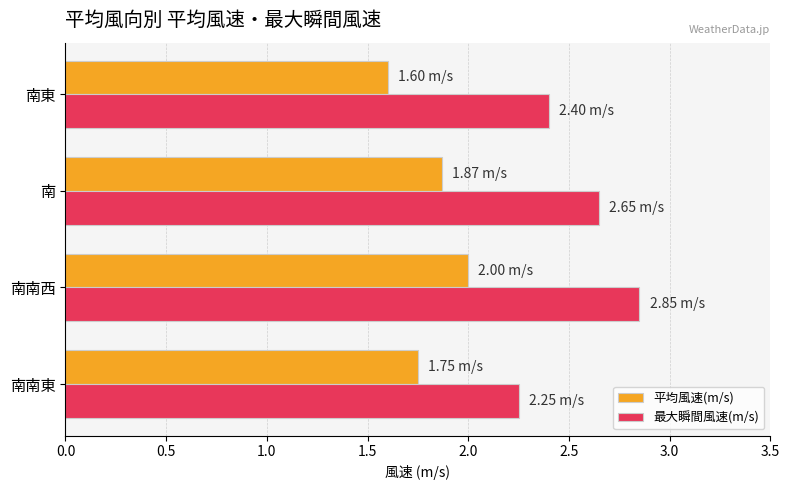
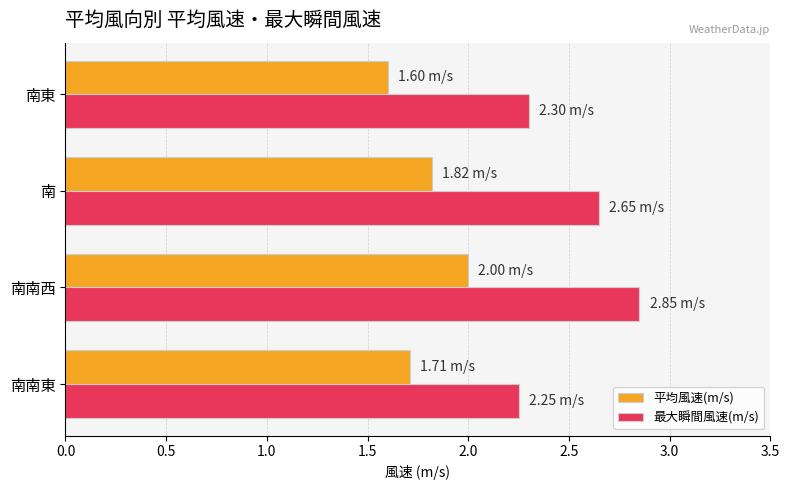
最大瞬間風速(m/s), 南東: 2.40 -> 2.30
平均風速(m/s), 南: 1.87 -> 1.82
平均風速(m/s), 南南東: 1.75 -> 1.71
